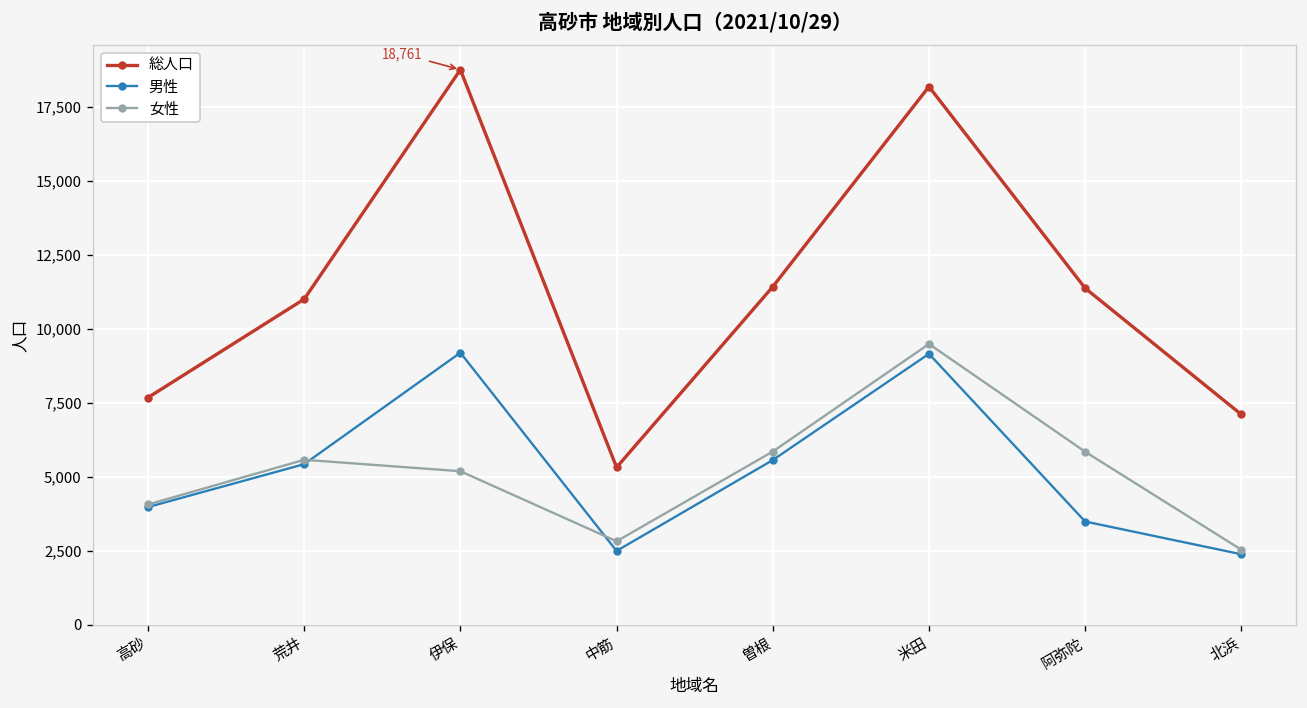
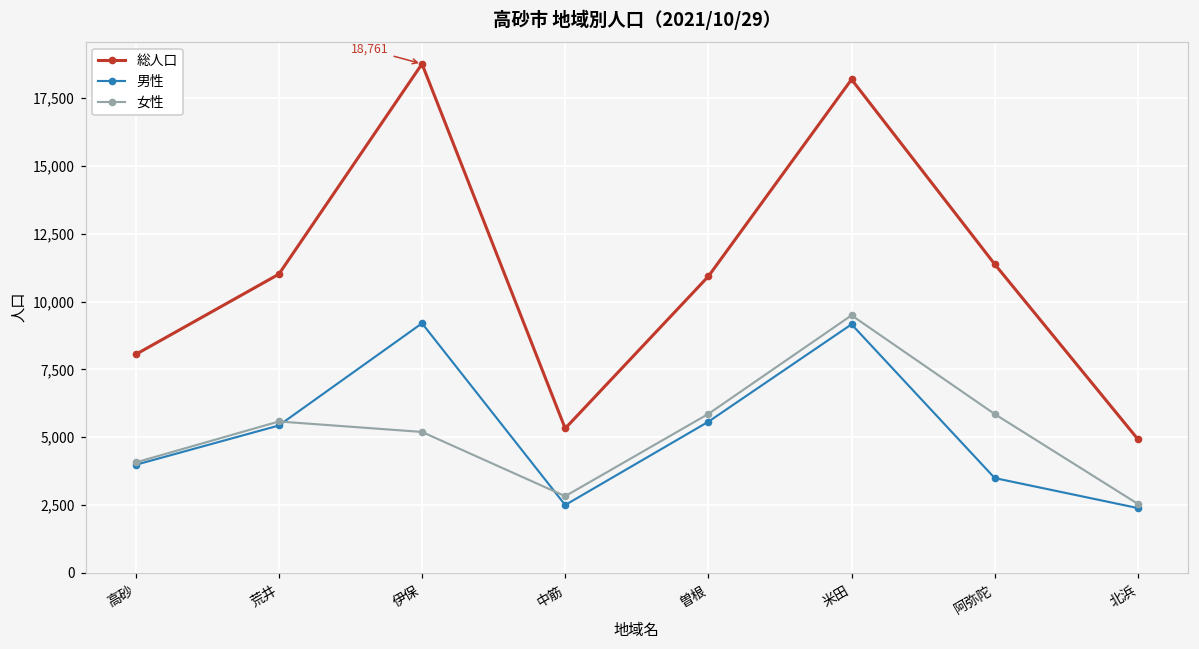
総人口, 高砂: 7,700 -> 8,000
総人口, 曽根: 11,400 -> 10,900
総人口, 北浜: 7,100 -> 4,900
